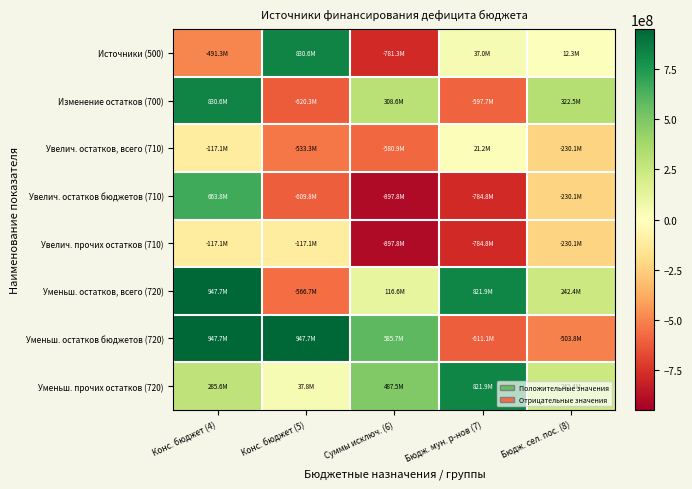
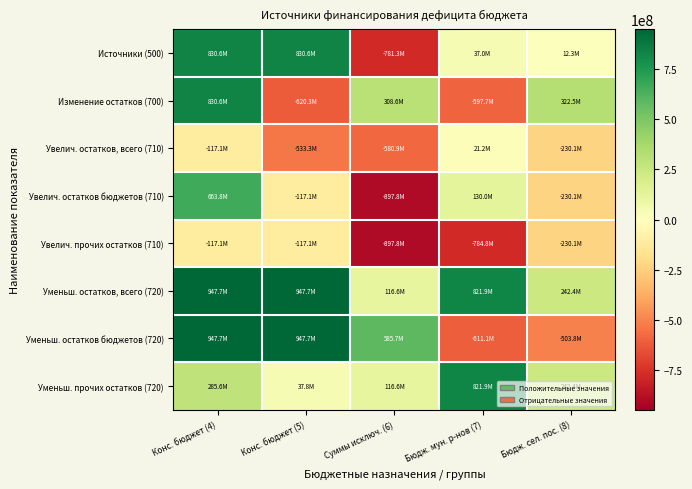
Источники (500), Конс. бюджет (4): -491.3M -> 830.6M
Увелич. остатков бюджетов (710), Конс. бюджет (5): -609.8M -> -117.1M
Увелич. остатков бюджетов (710), Бюдж. мун. р-нов (7): -784.8M -> 130.0M
Уменьш. остатков, всего (720), Конс. бюджет (5): -566.7M -> 947.7M
Уменьш. прочих остатков (720), Суммы исключ. (6): 487.5M -> 116.6M
